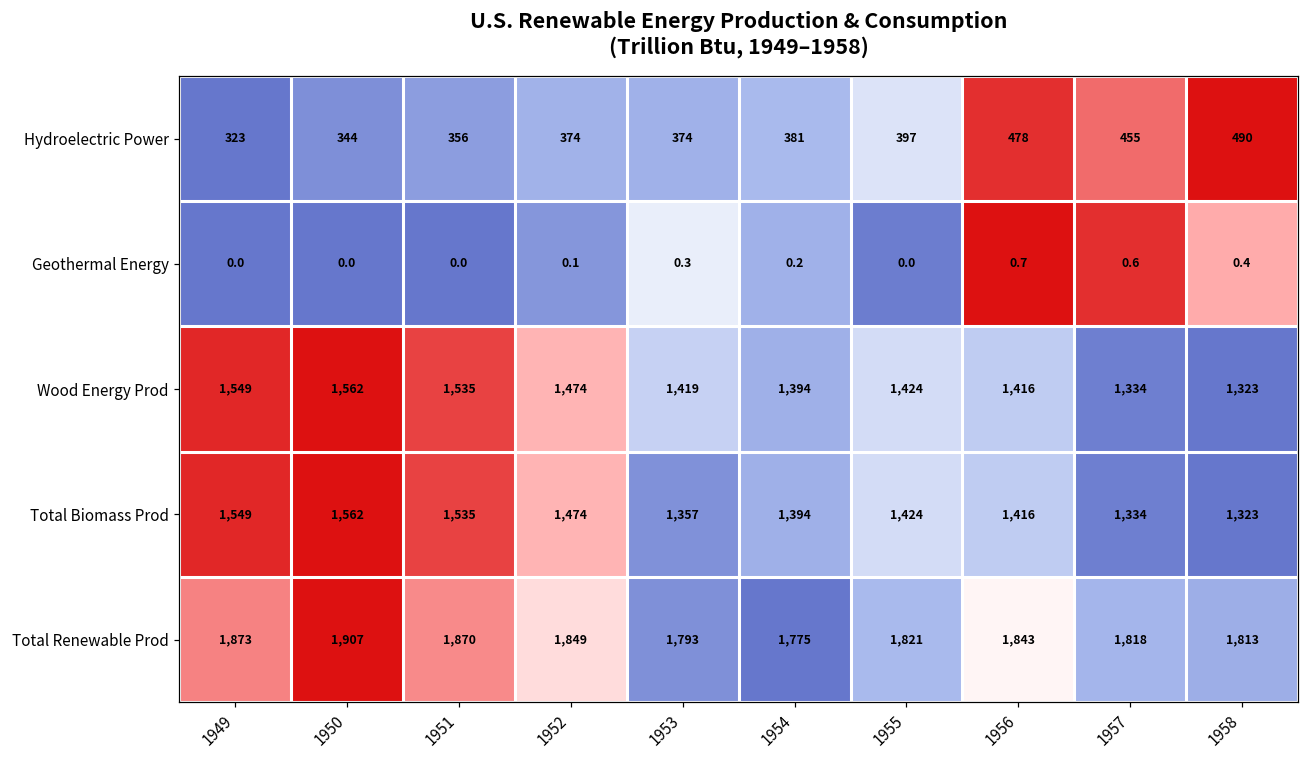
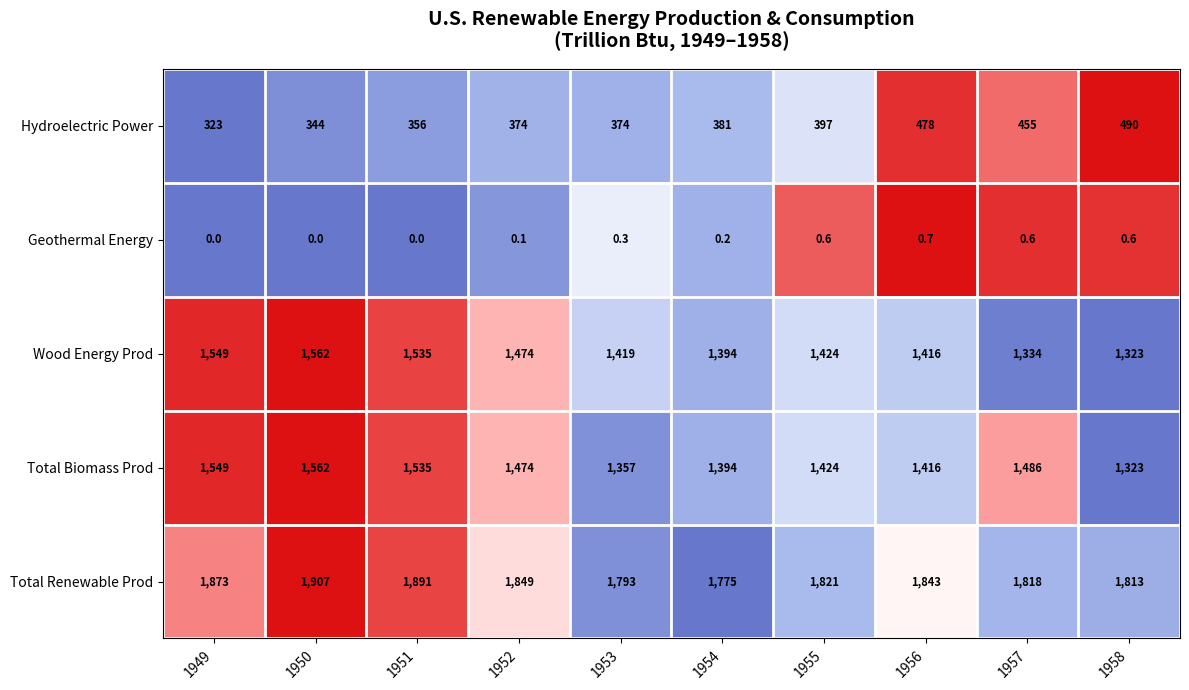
Geothermal Energy, 1955: 0.0 -> 0.6
Geothermal Energy, 1958: 0.4 -> 0.6
Total Biomass Prod, 1957: 1,334 -> 1,486
Total Renewable Prod, 1951: 1,870 -> 1,891
